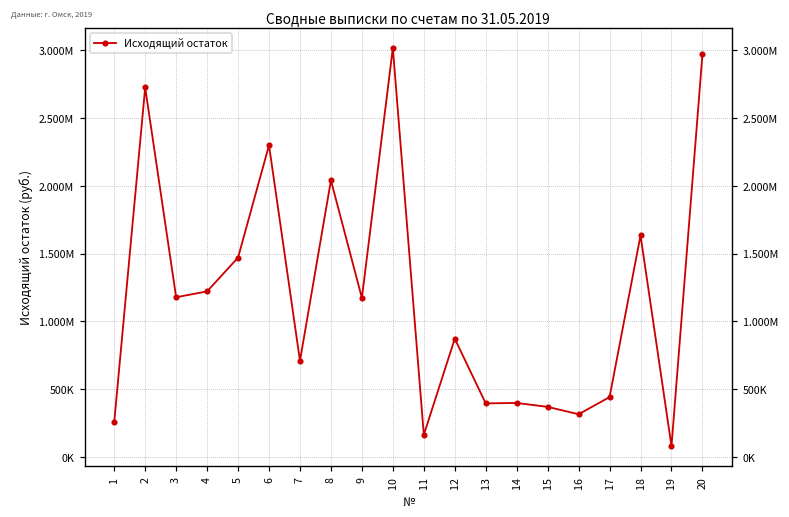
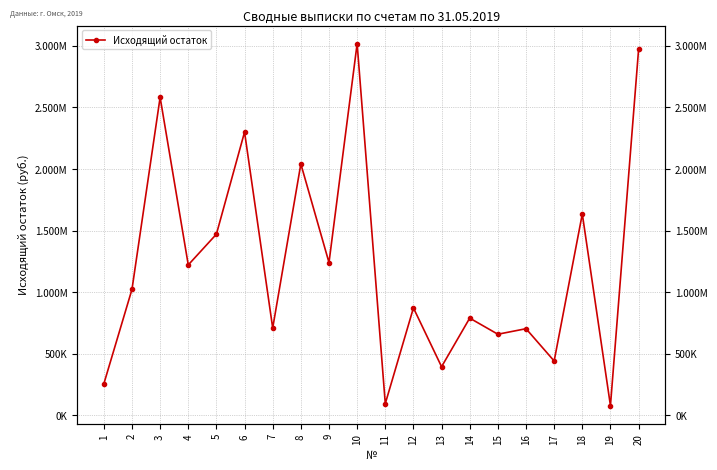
2: 2730000 -> 1020000
3: 1180000 -> 2580000
9: 1170000 -> 1240000
11: 160000 -> 100000
14: 400000 -> 790000
15: 370000 -> 660000
16: 320000 -> 700000
